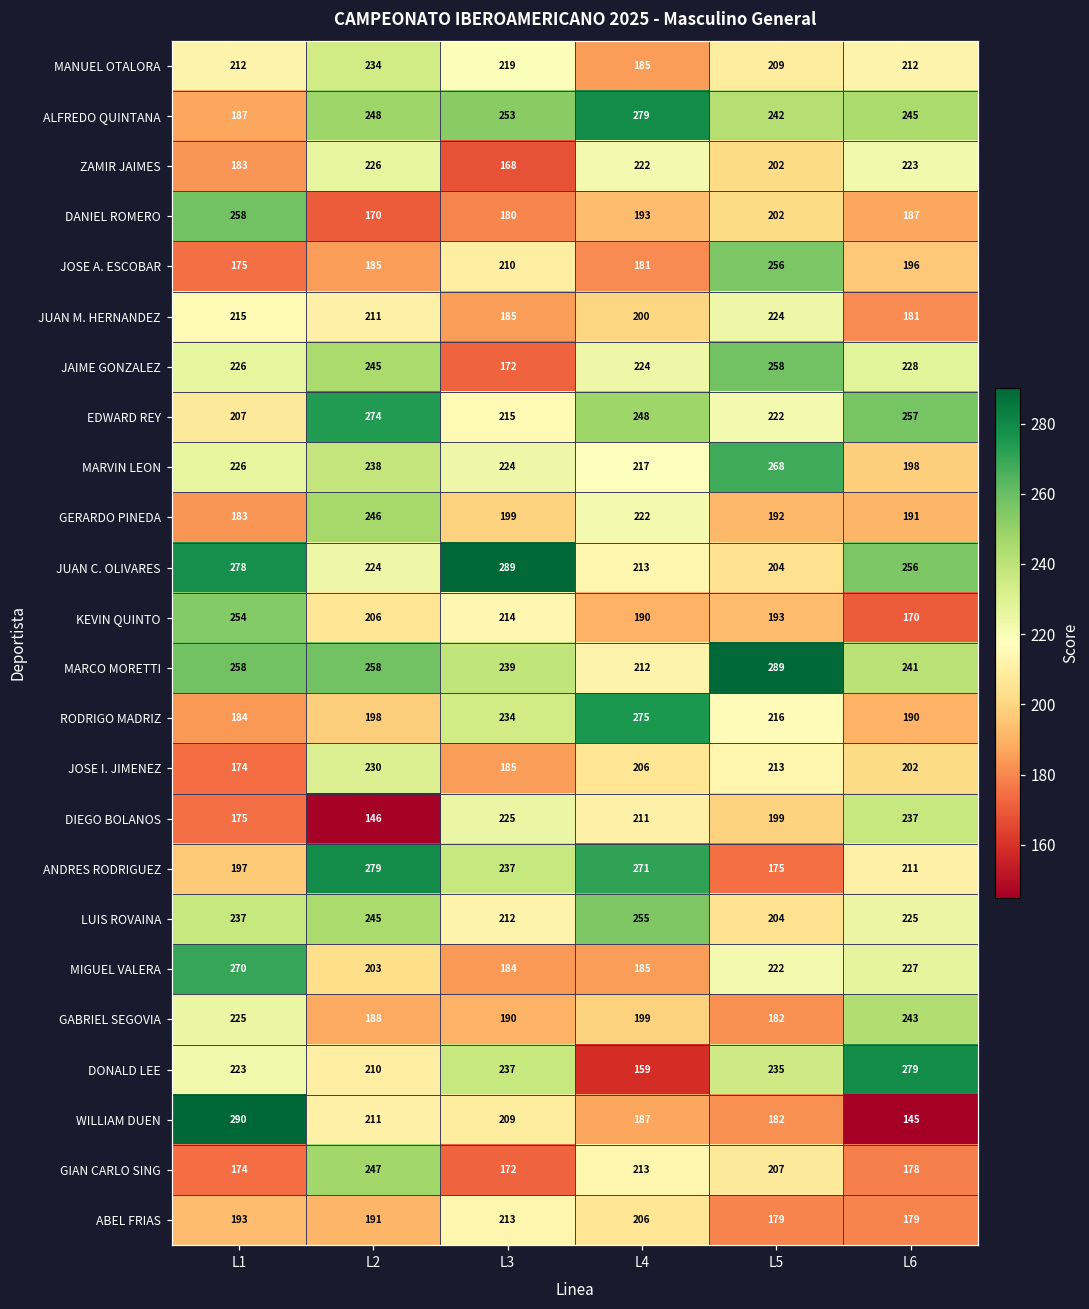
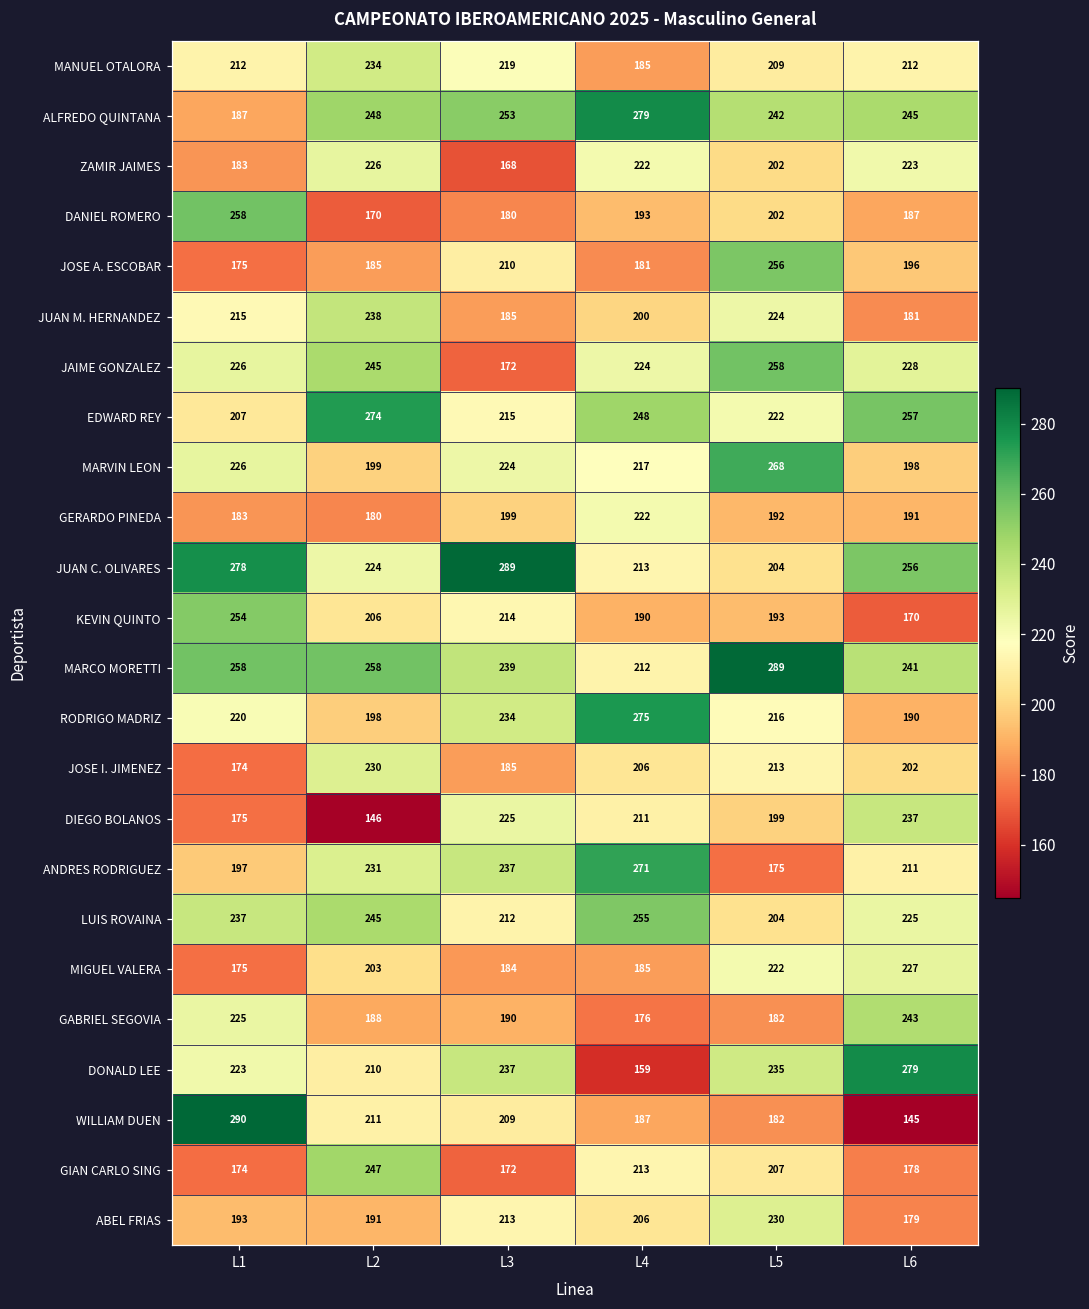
JUAN M. HERNANDEZ, L2: 211 -> 238
MARVIN LEON, L2: 238 -> 199
GERARDO PINEDA, L2: 246 -> 180
RODRIGO MADRIZ, L1: 184 -> 220
ANDRES RODRIGUEZ, L2: 279 -> 231
MIGUEL VALERA, L1: 270 -> 175
GABRIEL SEGOVIA, L4: 199 -> 176
ABEL FRIAS, L5: 179 -> 230
